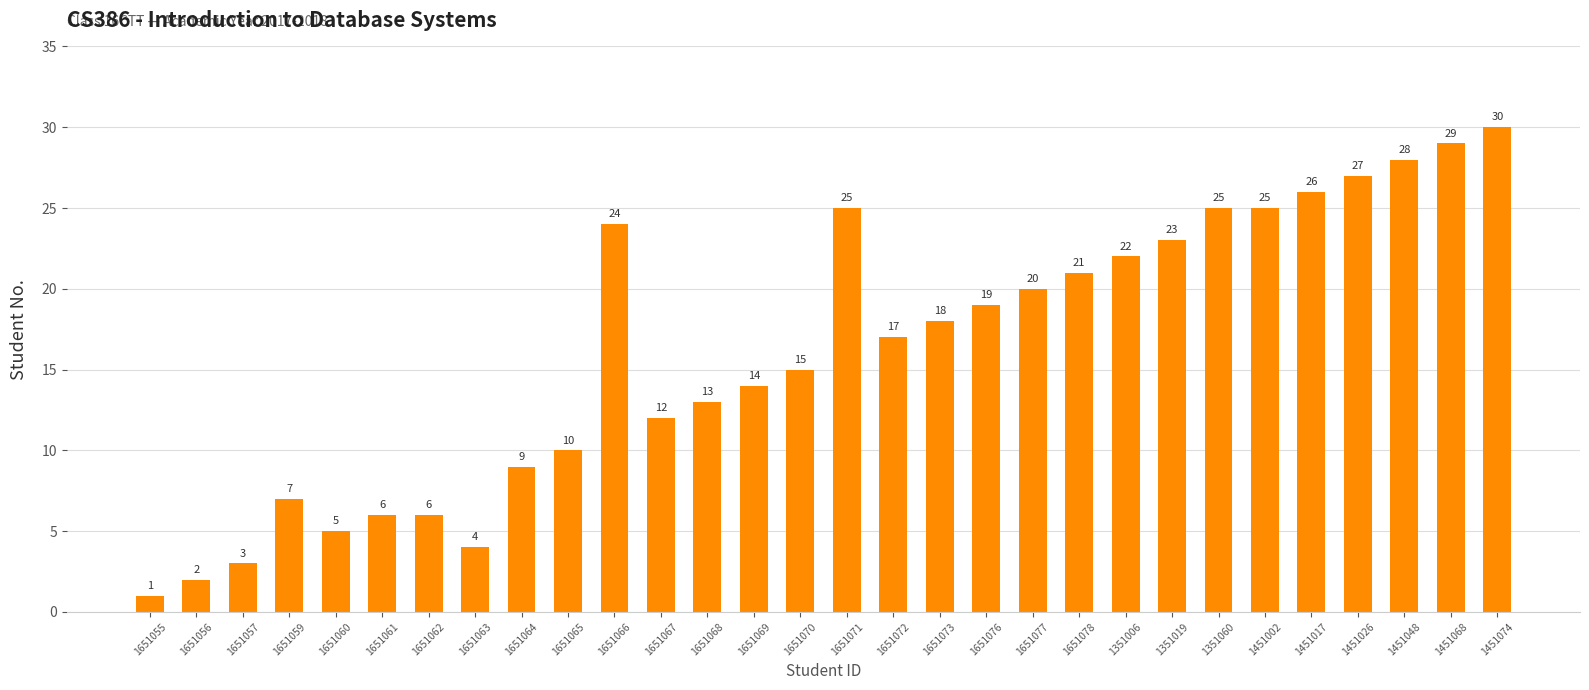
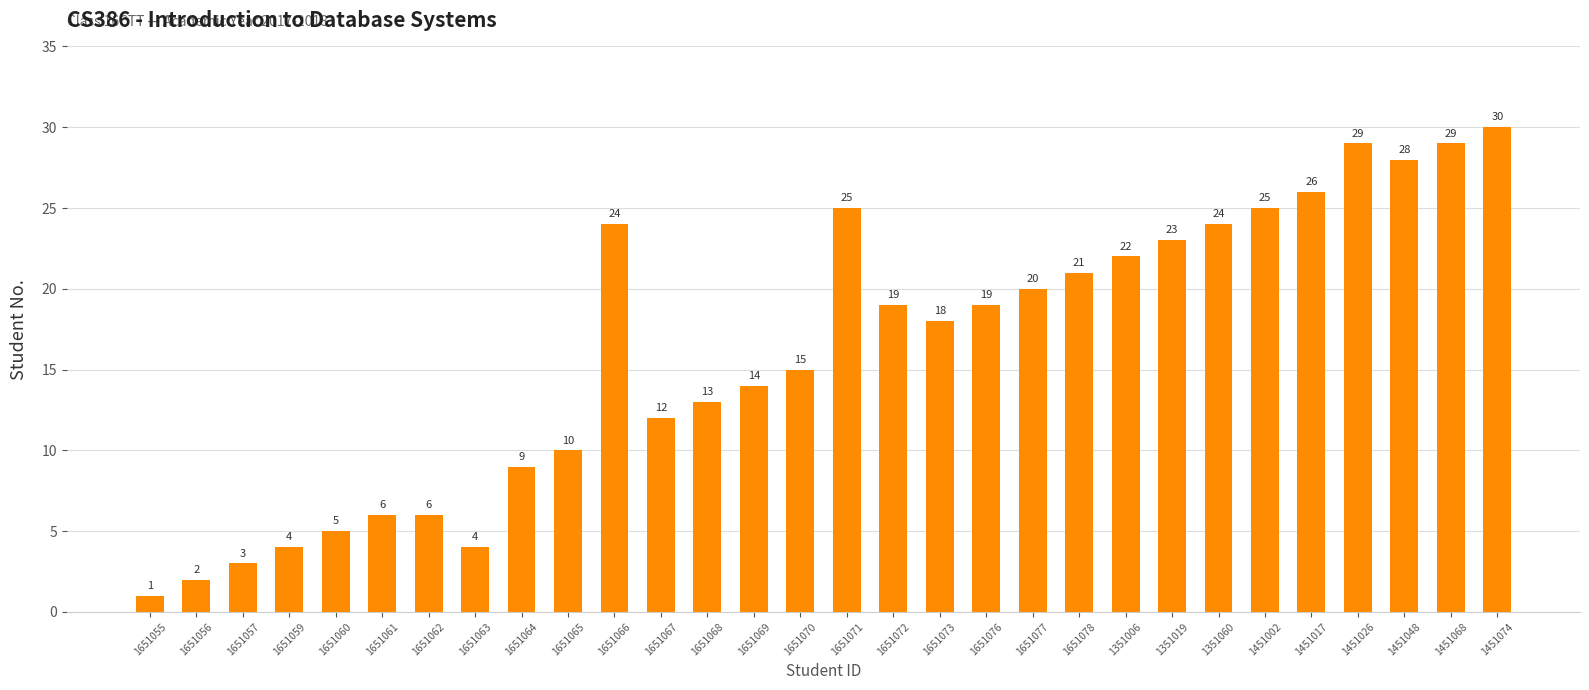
1651059: 7 -> 4
1651072: 17 -> 19
1351060: 25 -> 24
1451026: 27 -> 29
